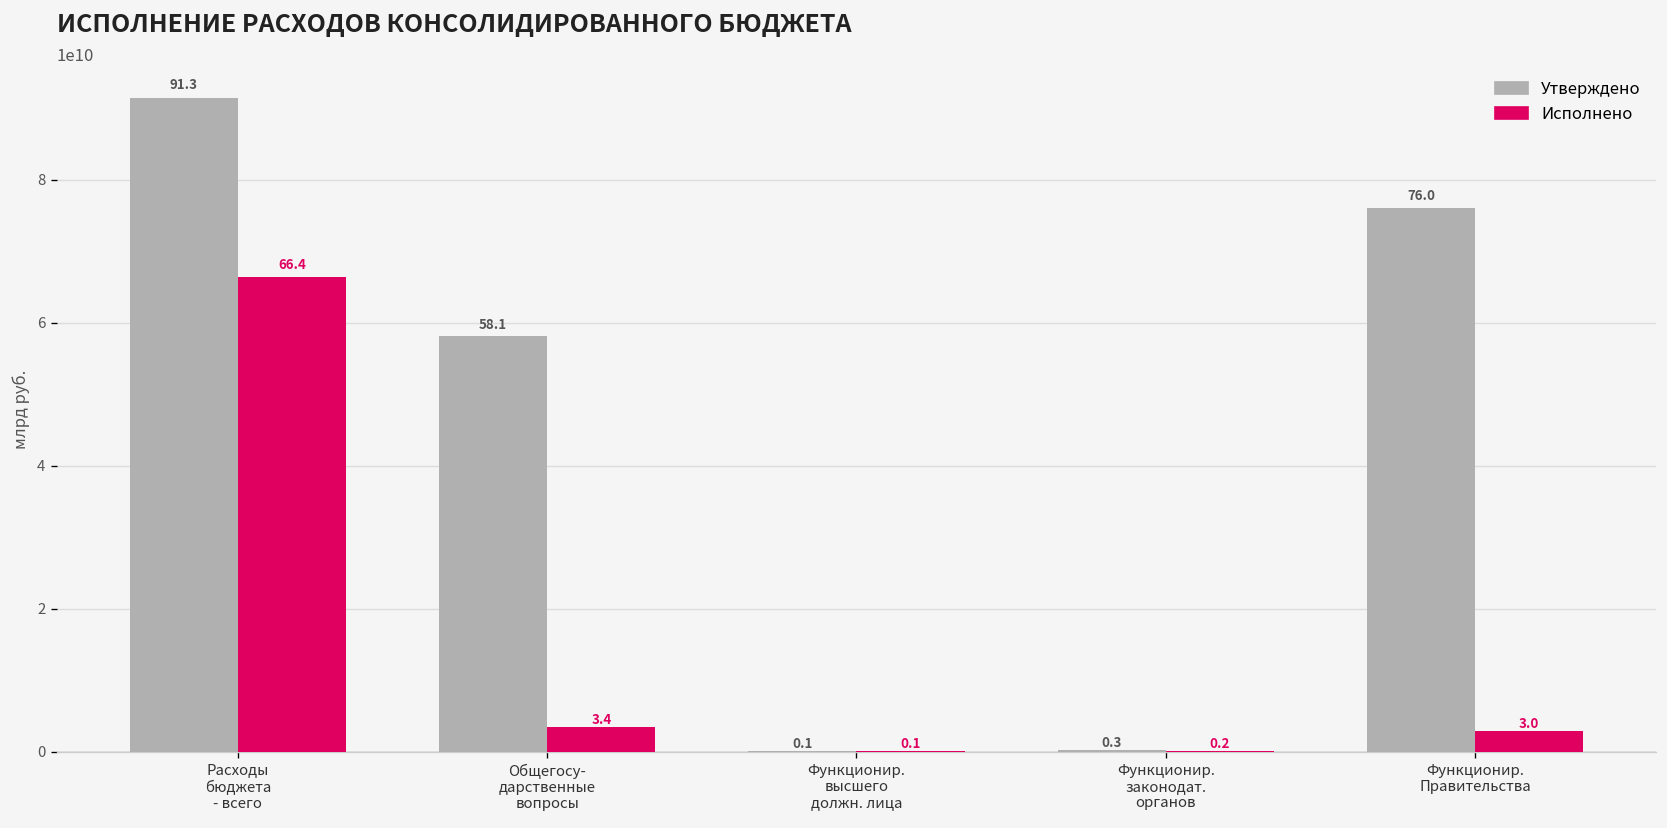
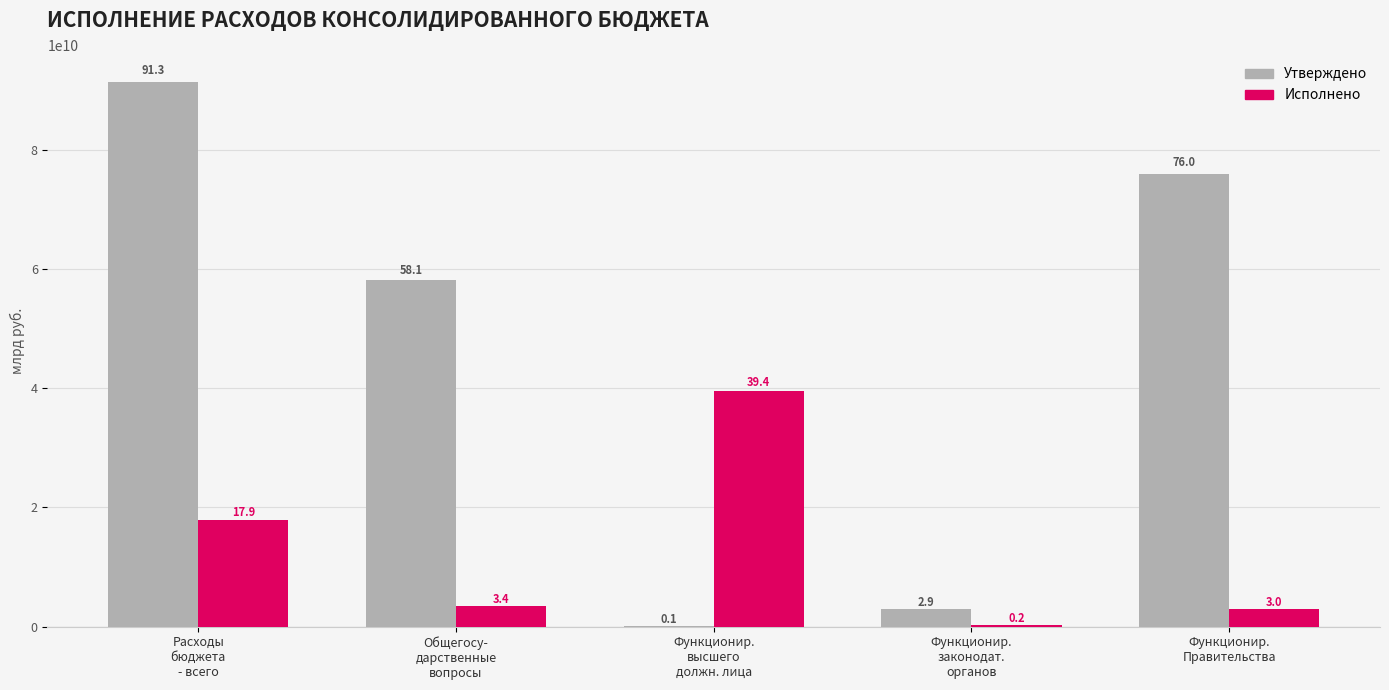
Исполнено, Расходы бюджета - всего: 66.4 -> 17.9
Исполнено, Функционир. высшего должн. лица: 0.1 -> 39.4
Утверждено, Функционир. законодат. органов: 0.3 -> 2.9
